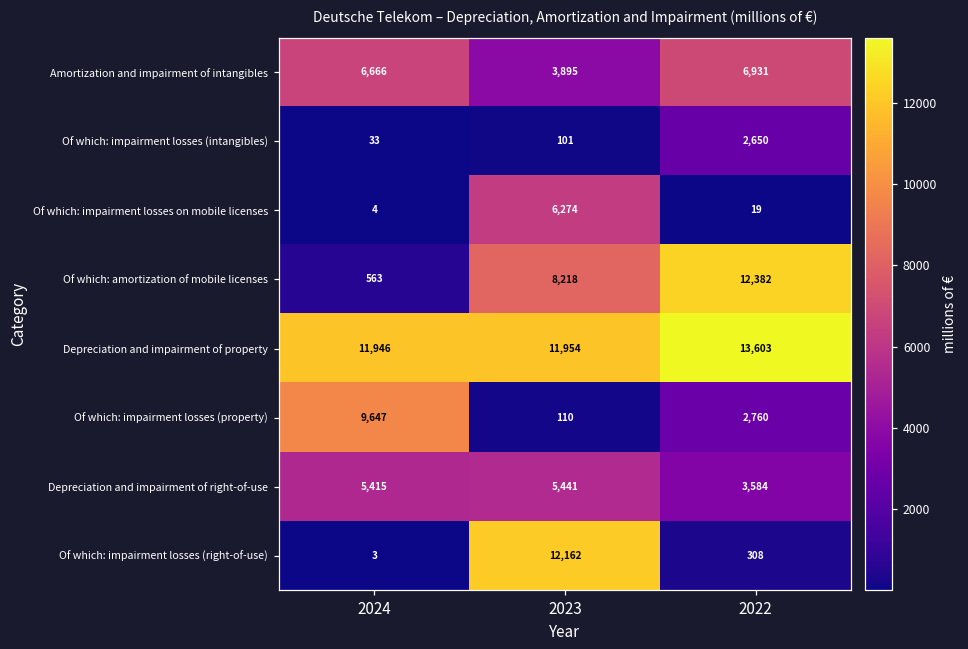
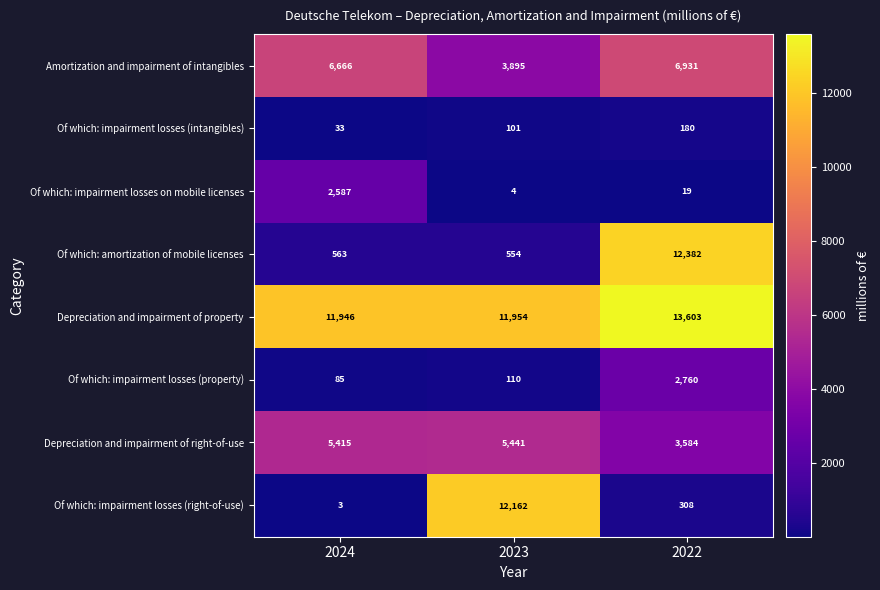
Of which: impairment losses (intangibles), 2022: 2,650 -> 180
Of which: impairment losses on mobile licenses, 2024: 4 -> 2,587
Of which: impairment losses on mobile licenses, 2023: 6,274 -> 4
Of which: amortization of mobile licenses, 2023: 8,218 -> 554
Of which: impairment losses (property), 2024: 9,647 -> 85
